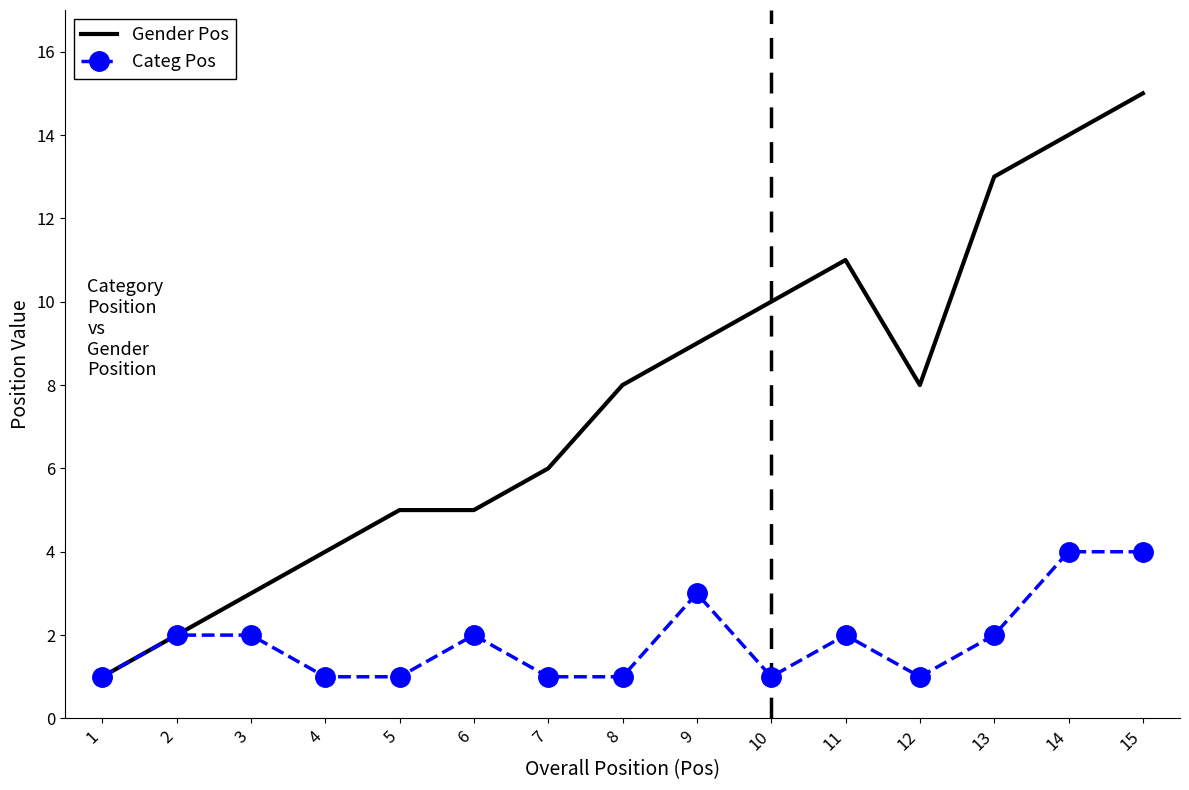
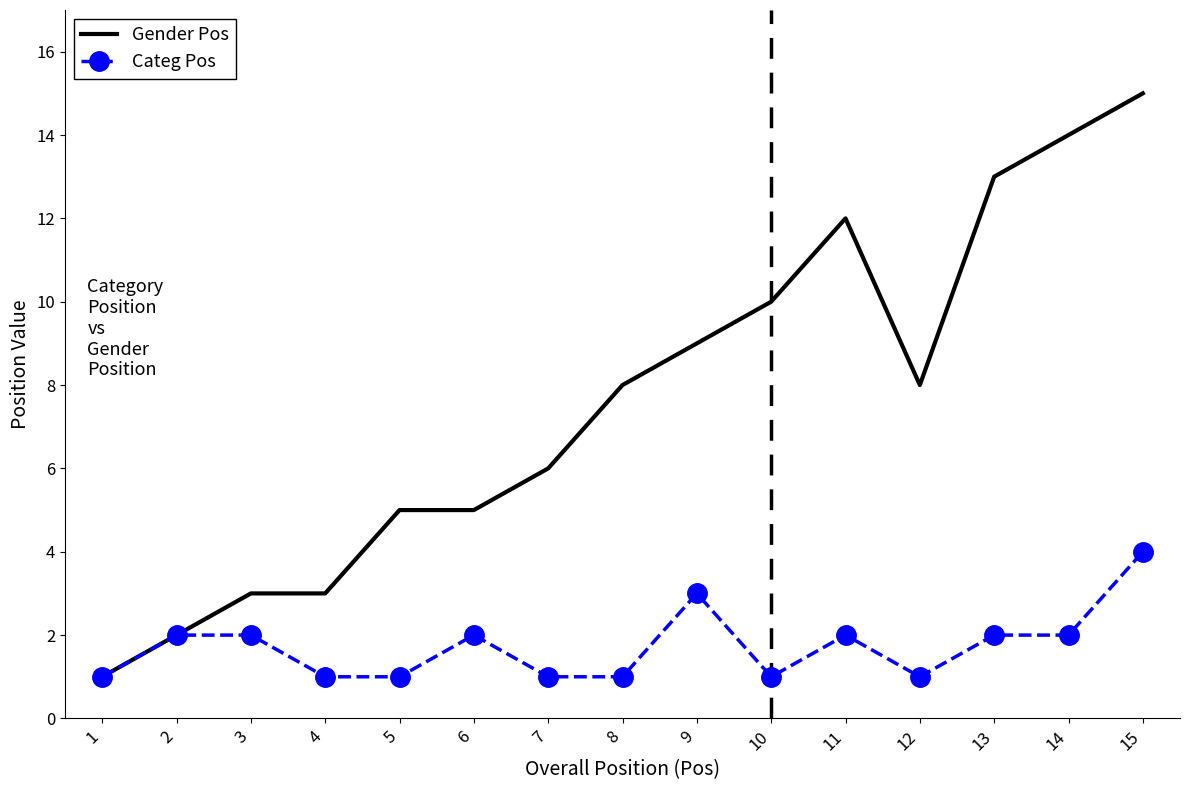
Gender Pos, 4: 4 -> 3
Gender Pos, 11: 11 -> 12
Categ Pos, 14: 4 -> 2
